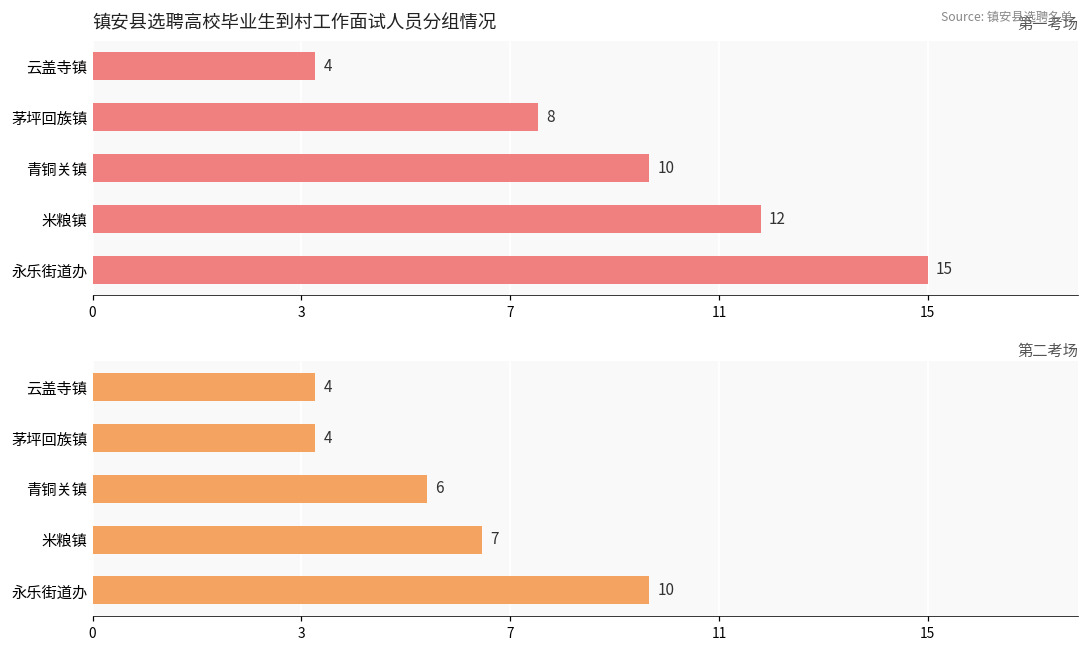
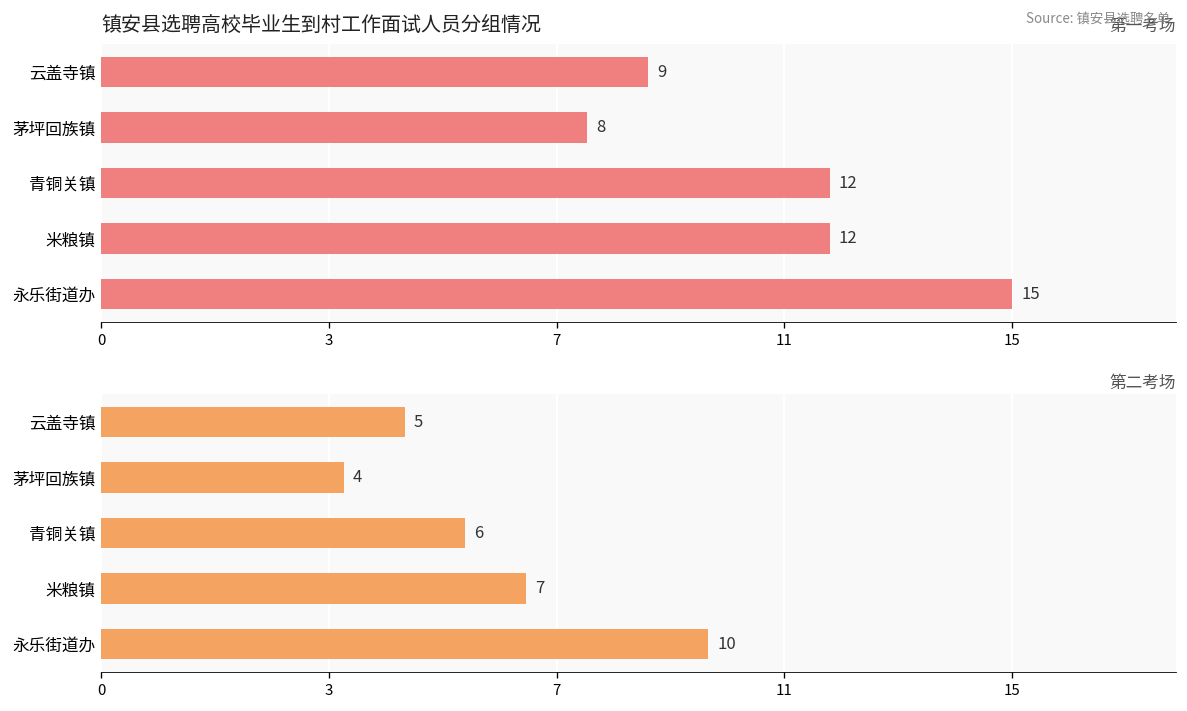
镇安县选聘高校毕业生到村工作面试人员分组情况, 云盖寺镇: 4 -> 9
镇安县选聘高校毕业生到村工作面试人员分组情况, 青铜关镇: 10 -> 12
第二考场, 云盖寺镇: 4 -> 5
